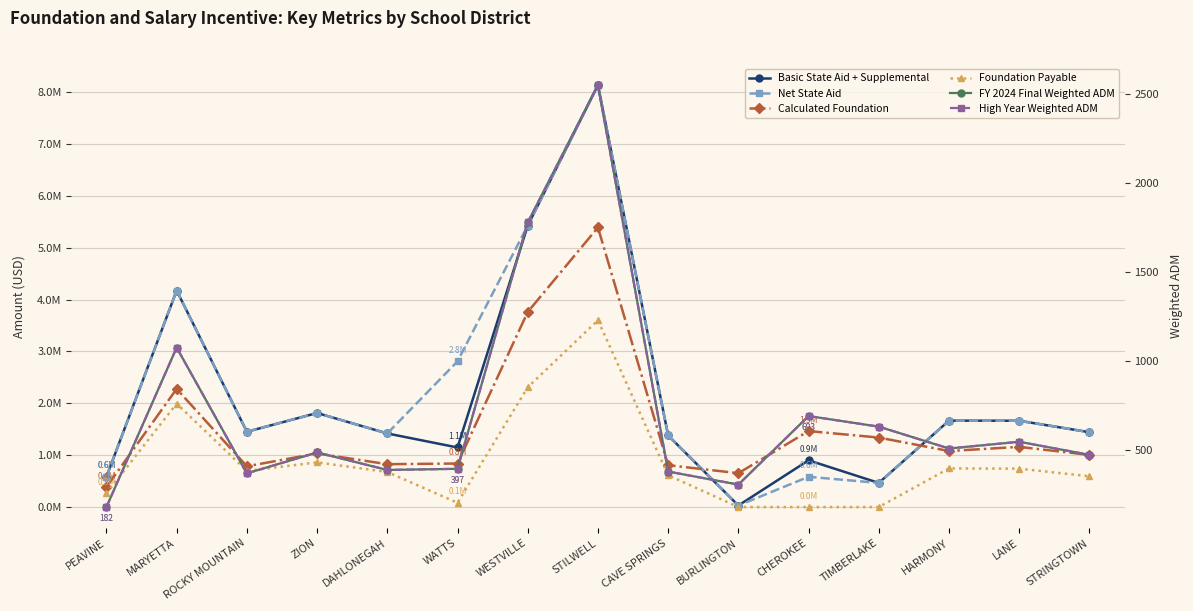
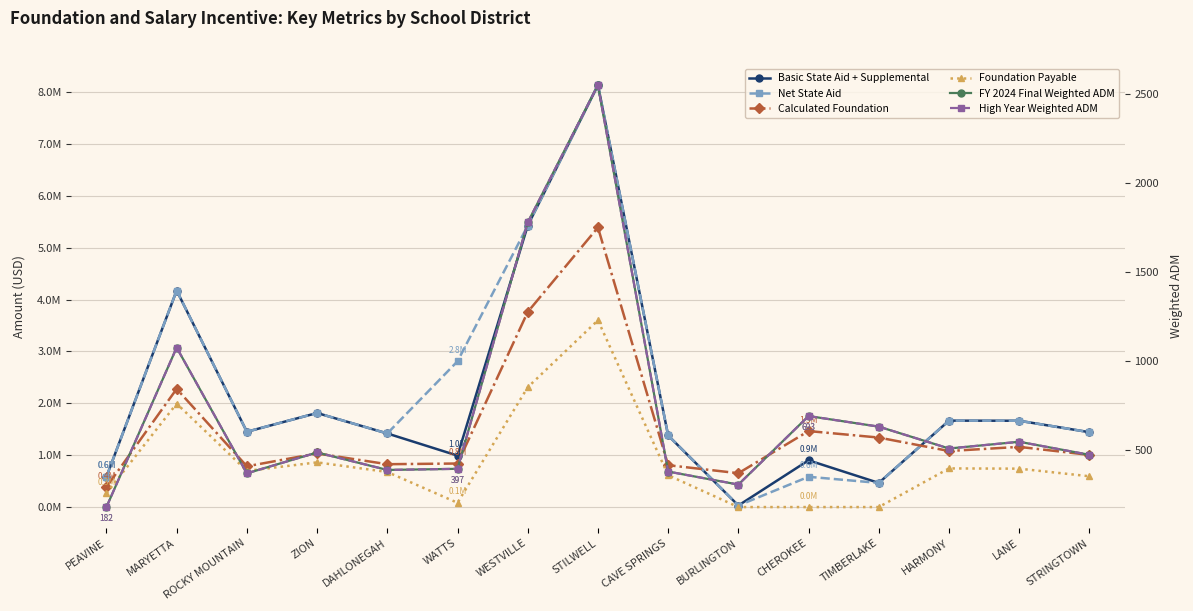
Basic State Aid + Supplemental, WATTS: 1.1M -> 1.0M
